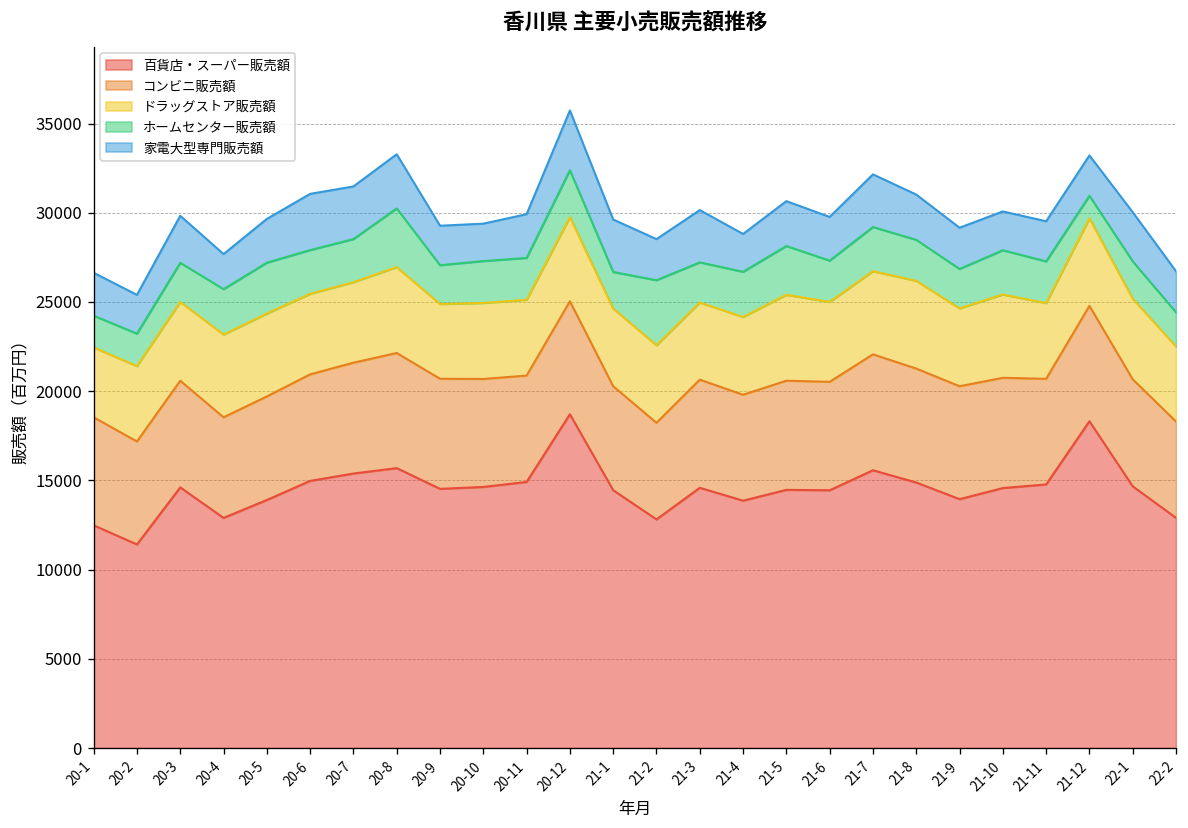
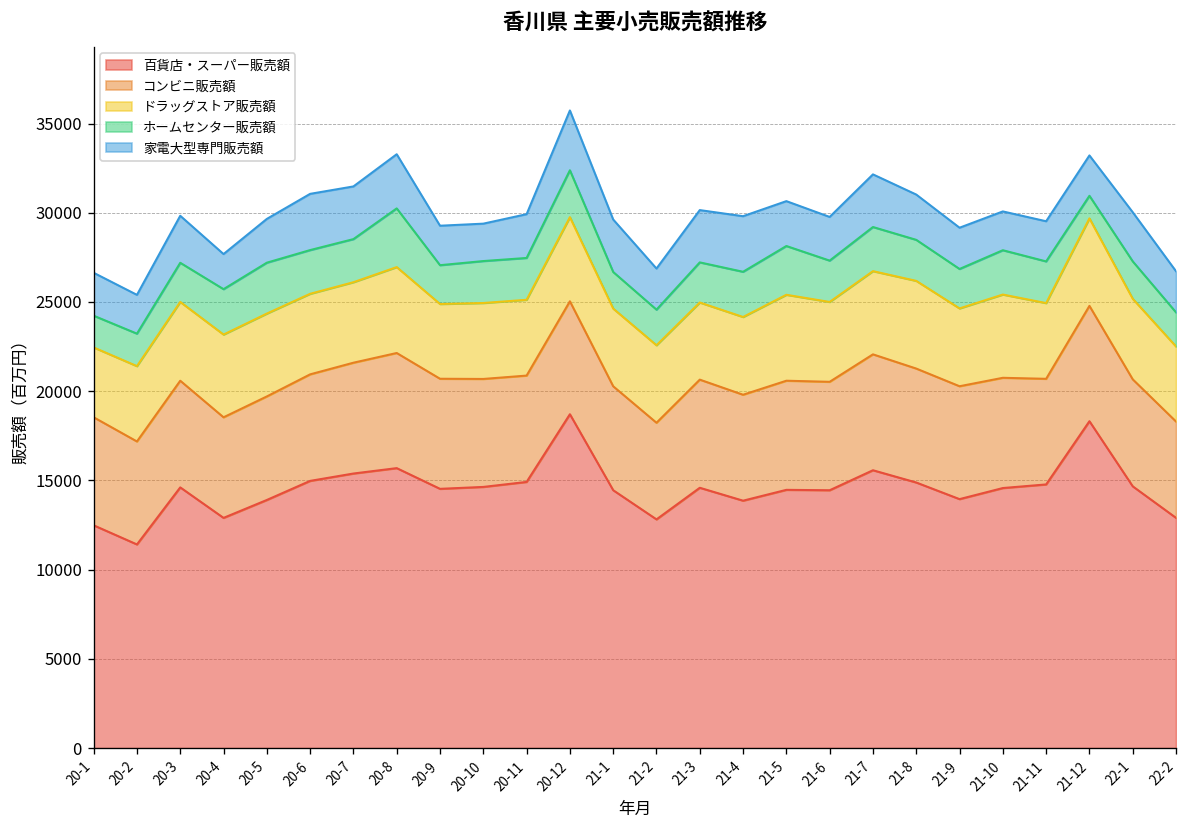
ホームセンター販売額, 21-2: 3600 -> 2000
家電大型専門販売額, 21-4: 2100 -> 3100
